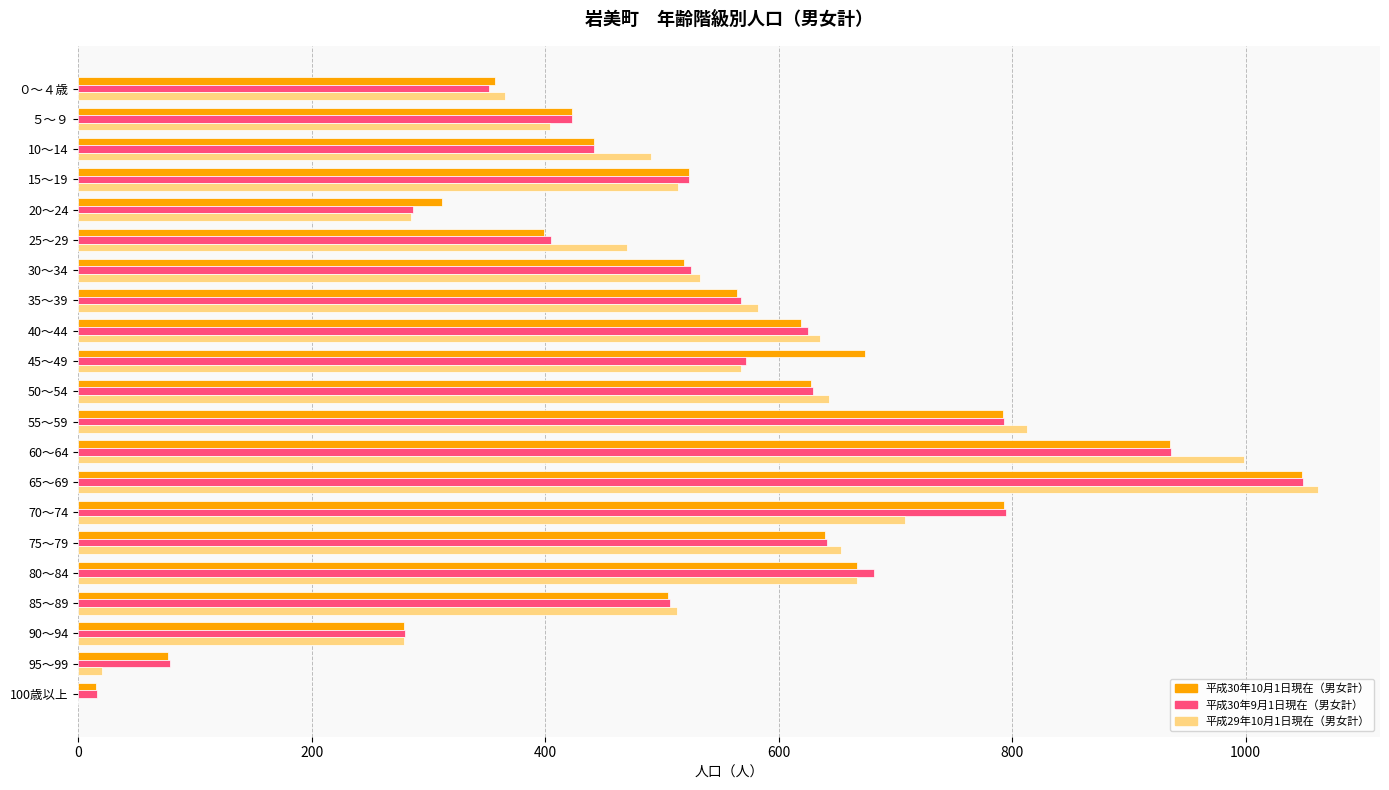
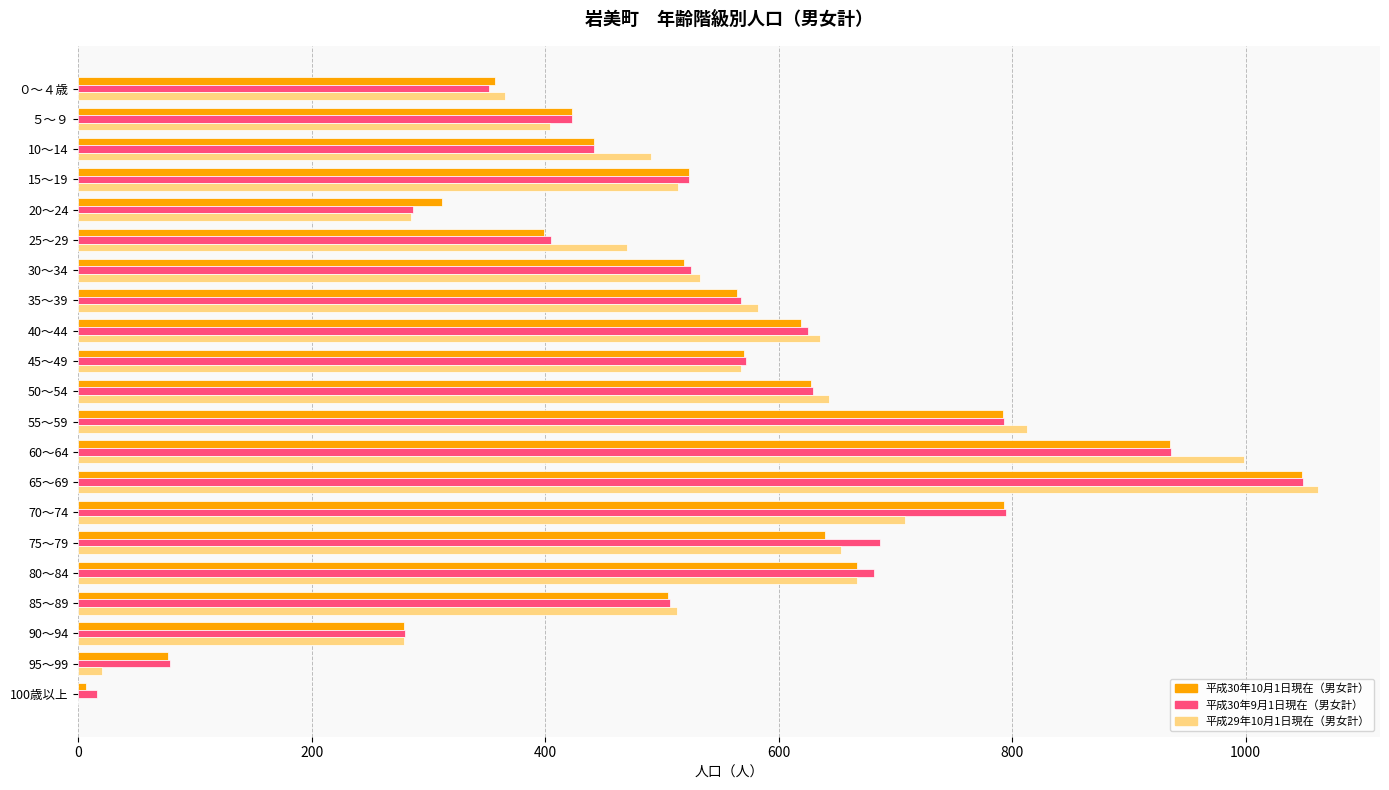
平成30年10月1日現在（男女計）, 45～49: 674 -> 570
平成30年9月1日現在（男女計）, 75～79: 641 -> 687
平成30年10月1日現在（男女計）, 100歳以上: 15 -> 7
